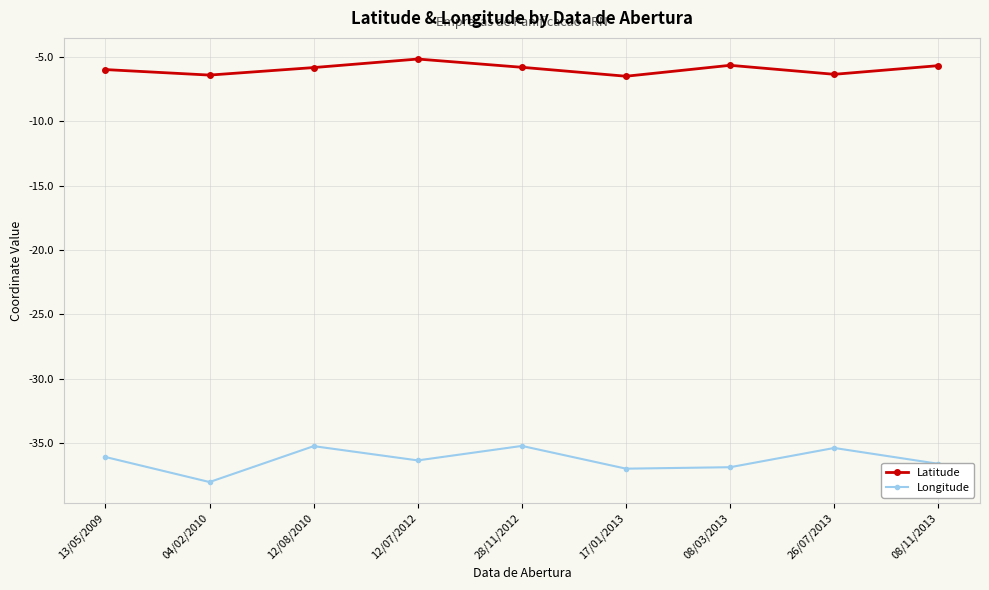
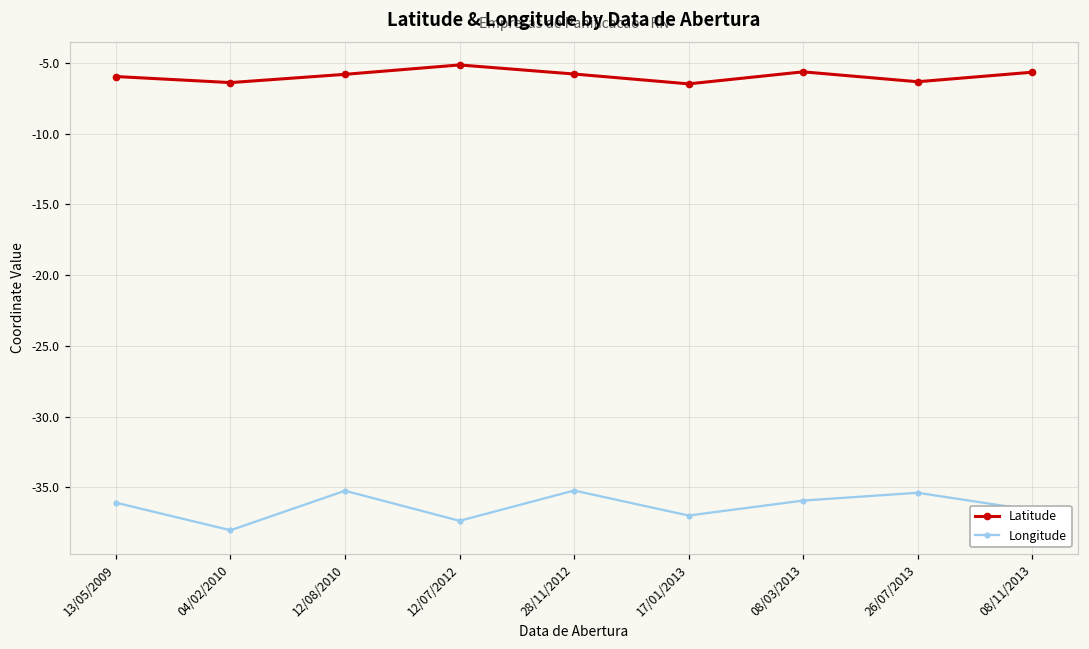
Longitude, 12/07/2012: -36.3 -> -37.4
Longitude, 08/03/2013: -36.9 -> -35.9
